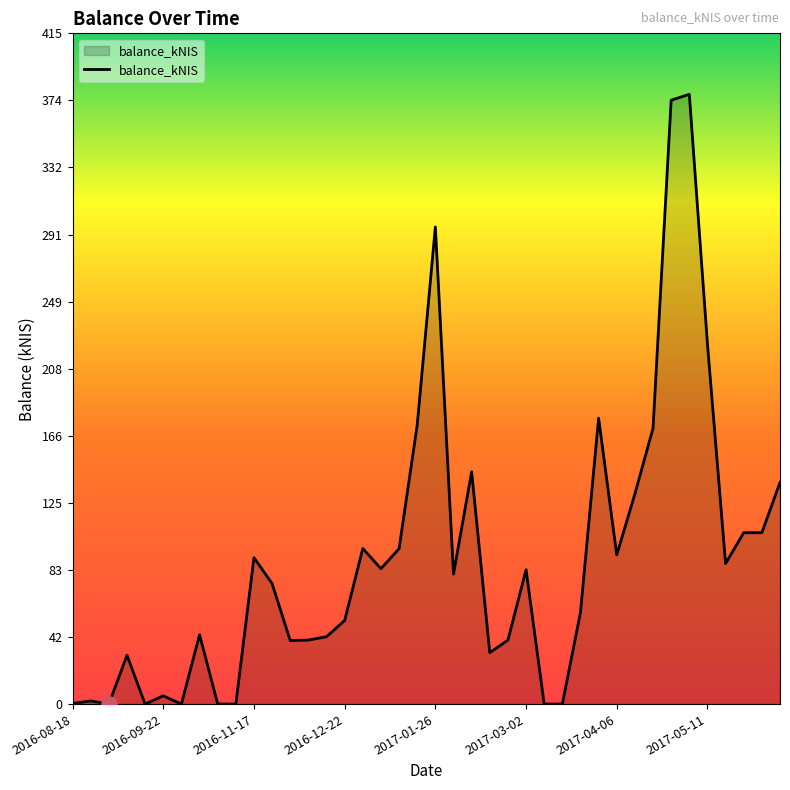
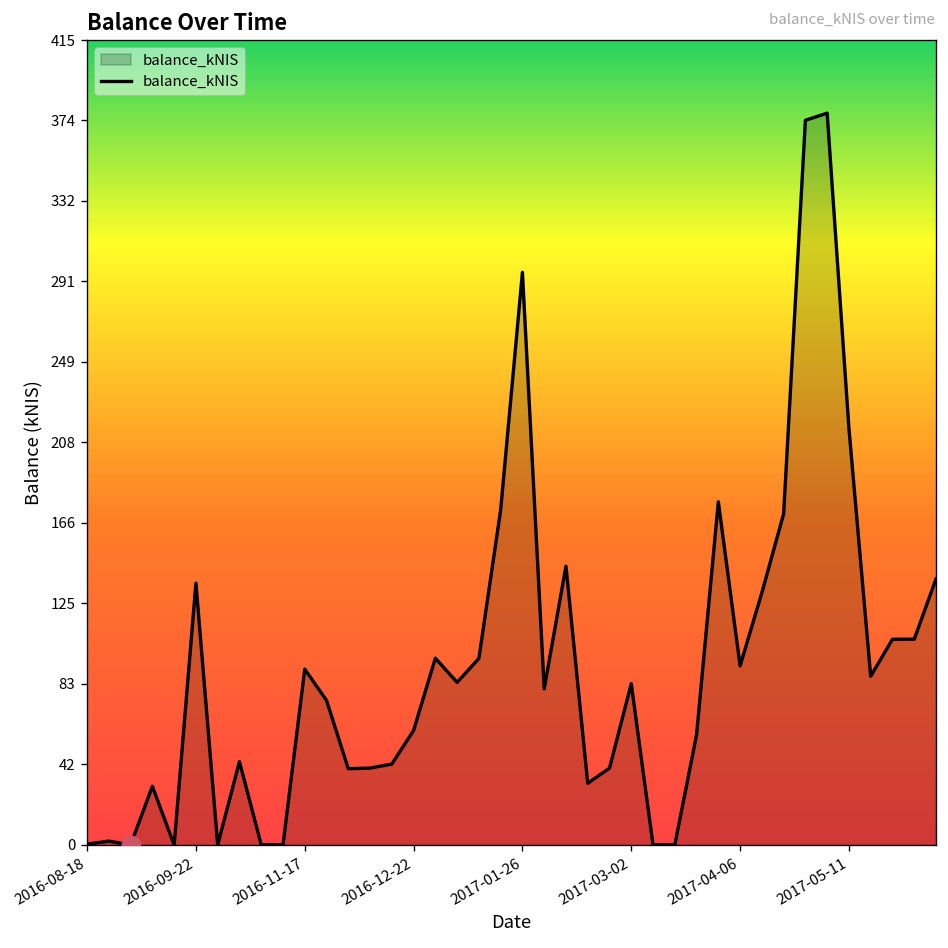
balance_kNIS, 2016-09-22: 5 -> 135
balance_kNIS, 2016-12-22: 52 -> 59
balance_kNIS, 2017-05-11: 223 -> 215
